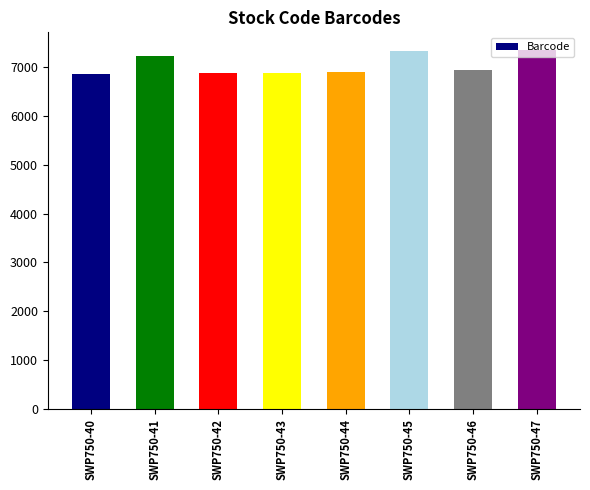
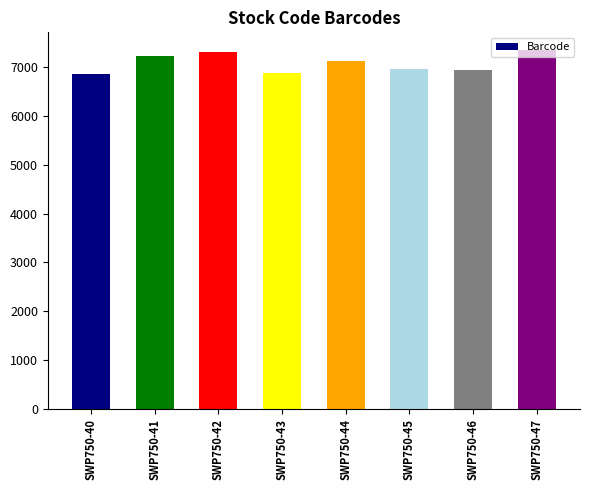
SWP750-42: 6900 -> 7300
SWP750-44: 6900 -> 7100
SWP750-45: 7300 -> 7000
